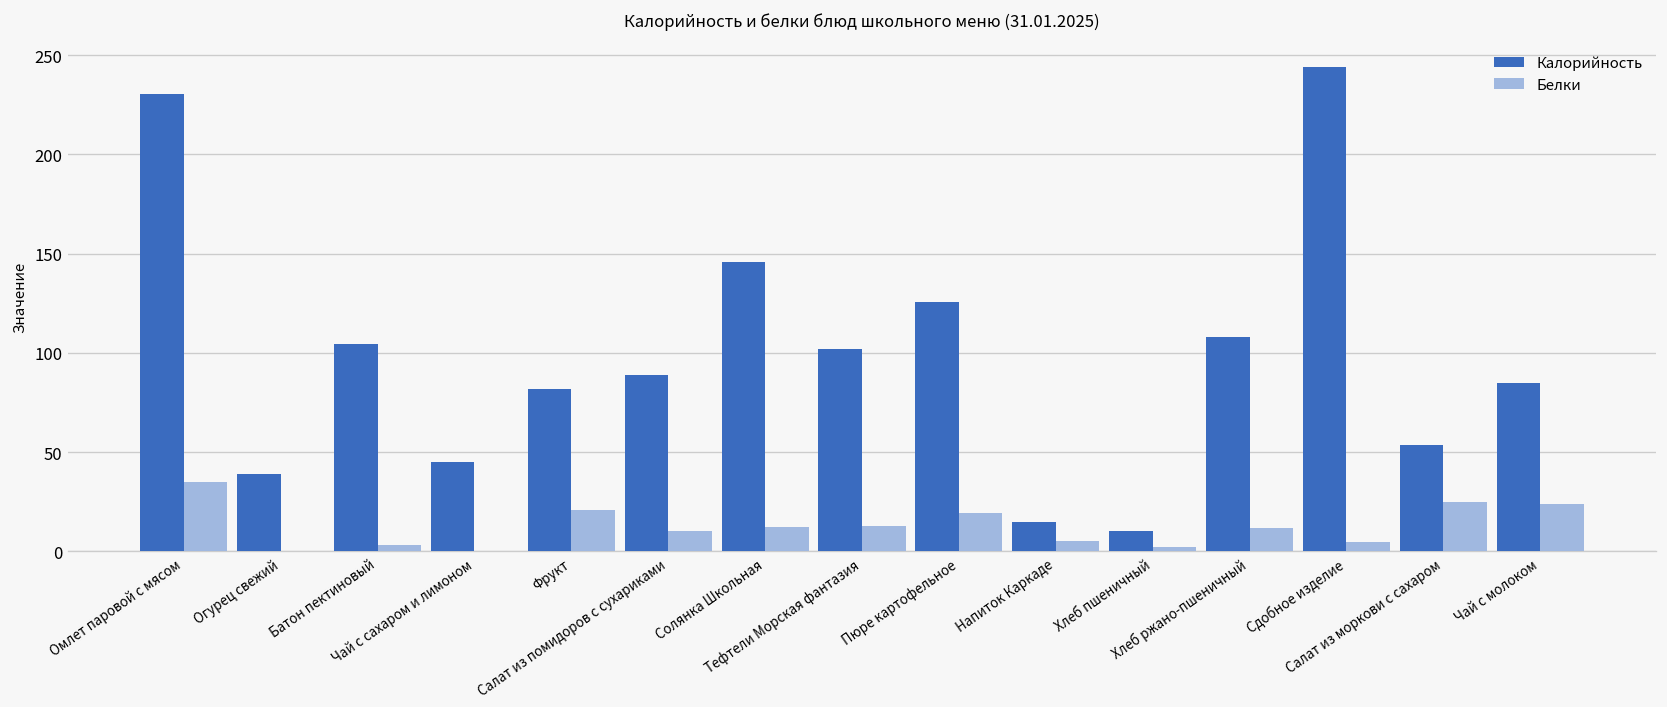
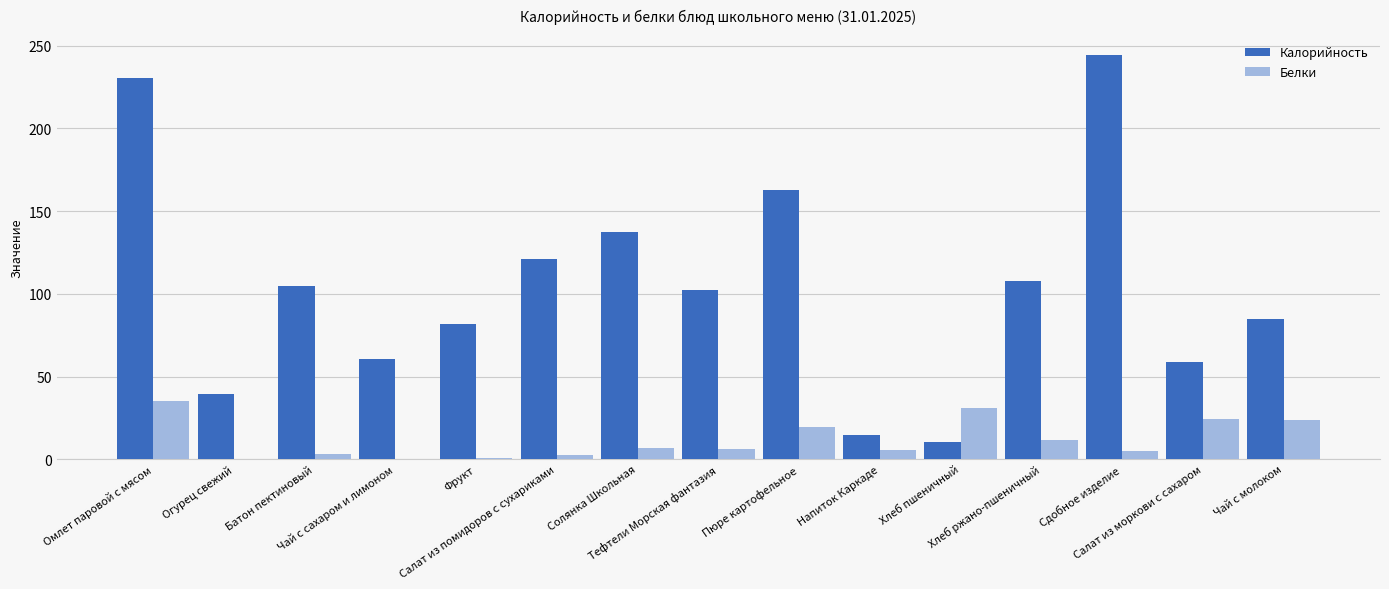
Калорийность, Чай с сахаром и лимоном: 45 -> 61
Белки, Фрукт: 21 -> 1
Калорийность, Салат из помидоров с сухариками: 89 -> 121
Белки, Салат из помидоров с сухариками: 10 -> 3
Калорийность, Солянка Школьная: 146 -> 137
Белки, Солянка Школьная: 12 -> 7
Белки, Тефтели Морская фантазия: 13 -> 6
Калорийность, Пюре картофельное: 126 -> 163
Белки, Хлеб пшеничный: 2 -> 31
Калорийность, Салат из моркови с сахаром: 54 -> 59
